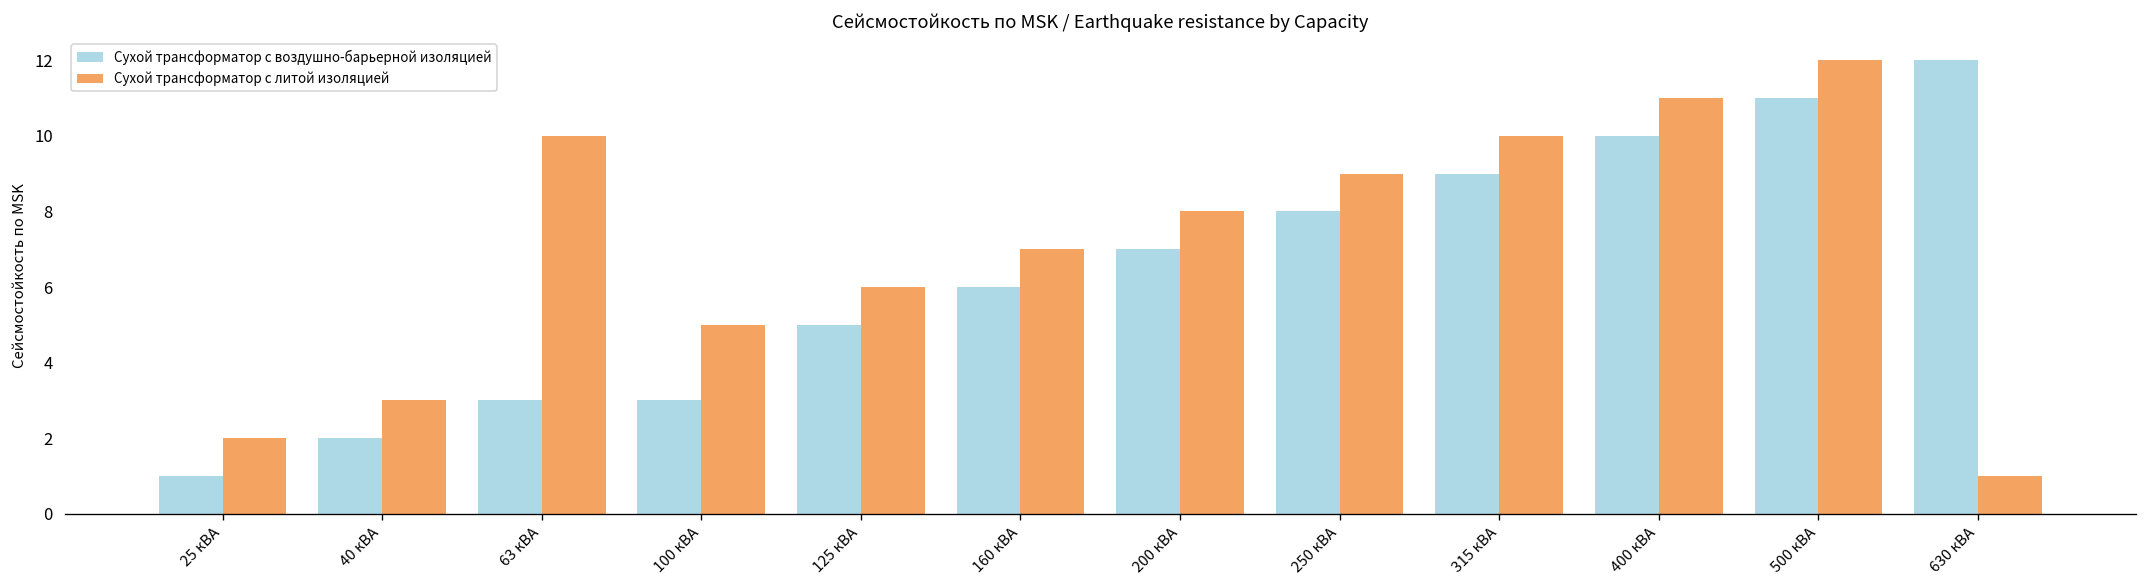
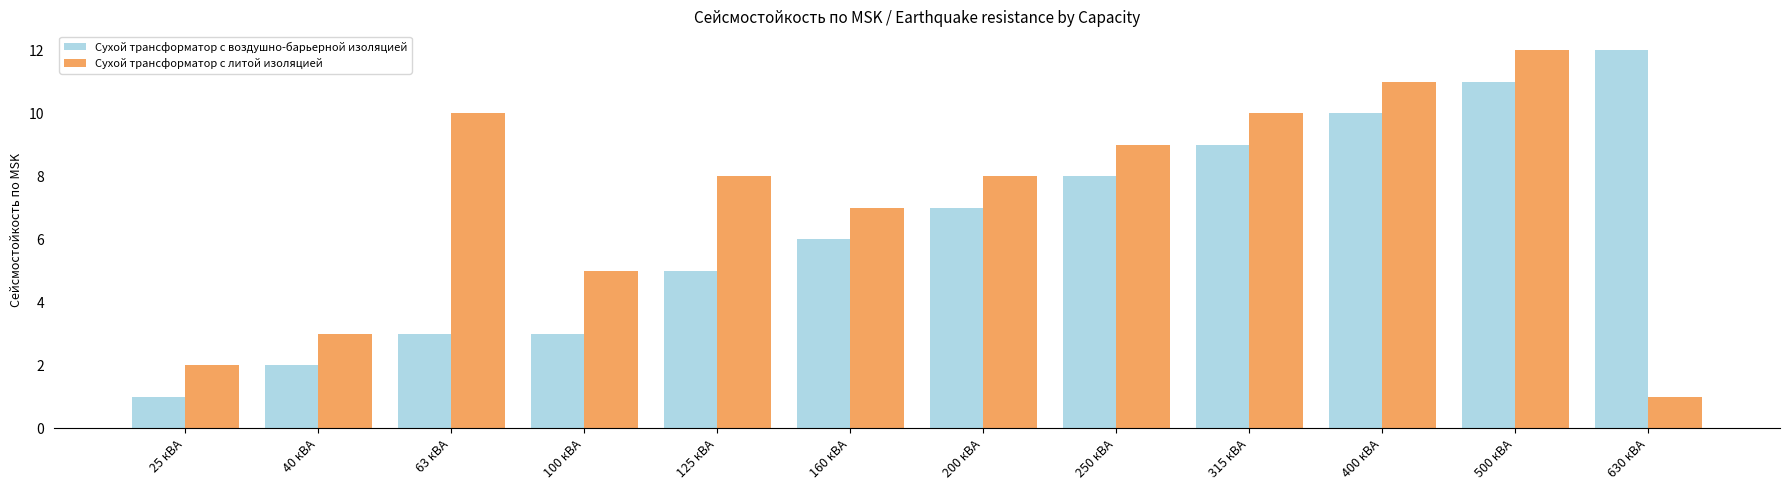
Сухой трансформатор с литой изоляцией, 125 кВА: 6 -> 8
